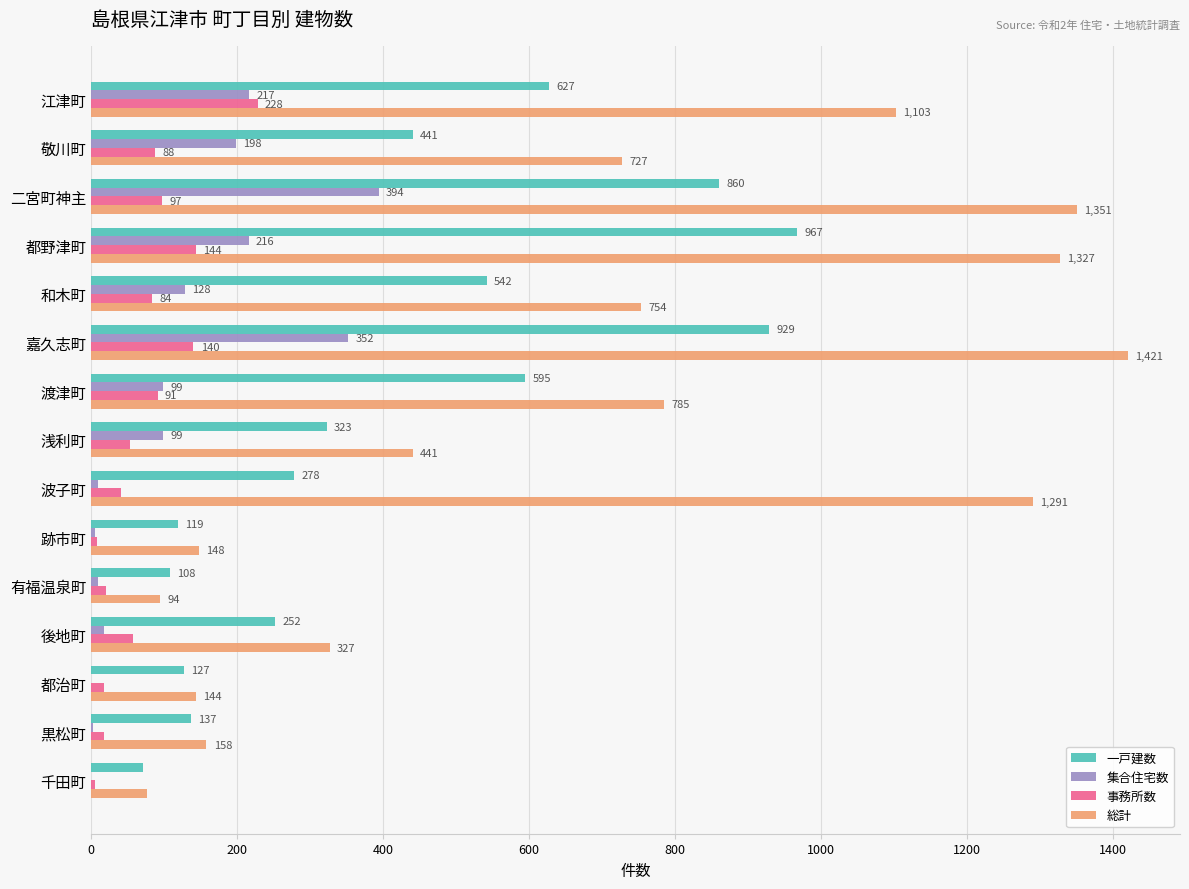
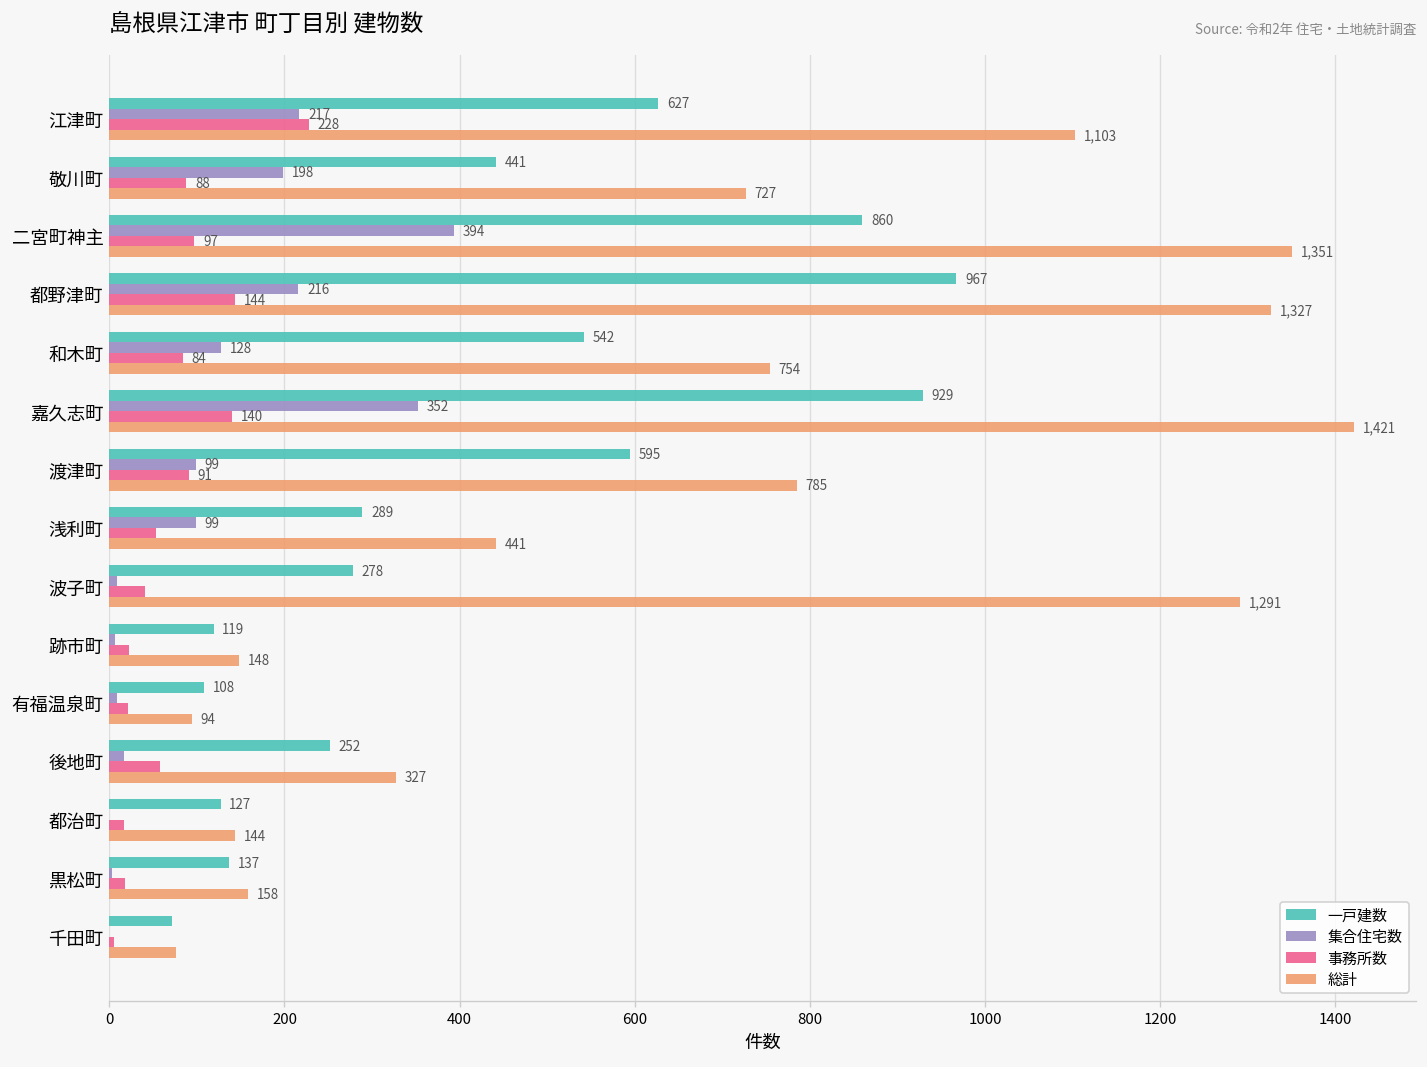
一戸建数, 浅利町: 323 -> 289
事務所数, 跡市町: 10 -> 20
